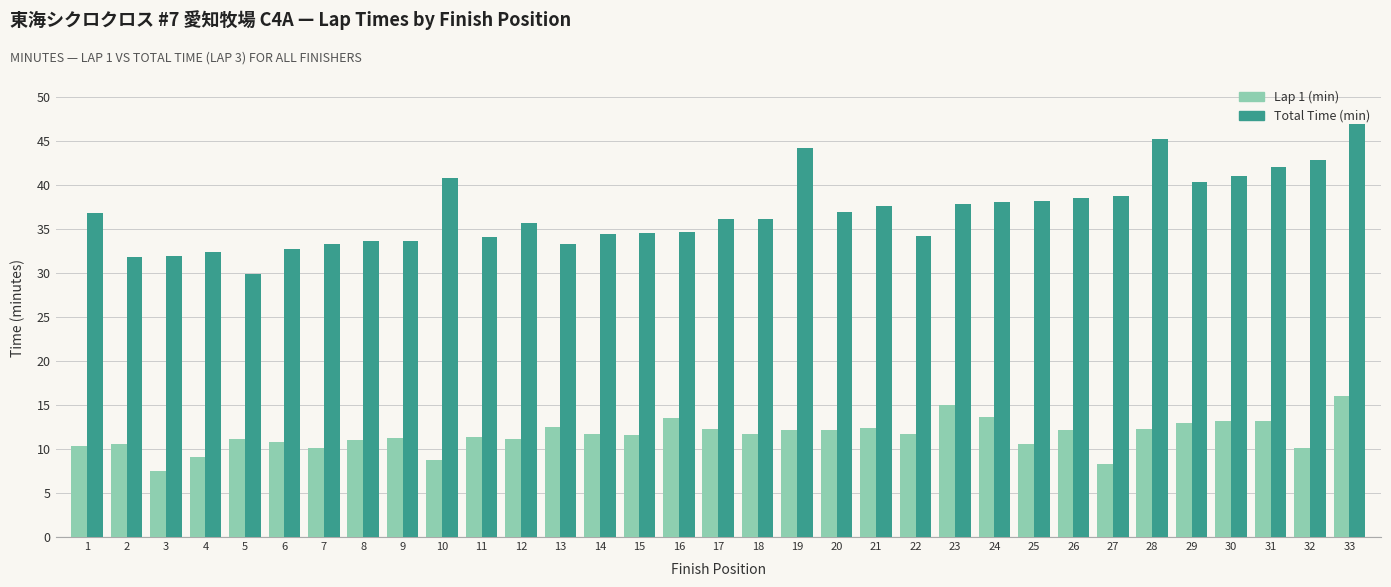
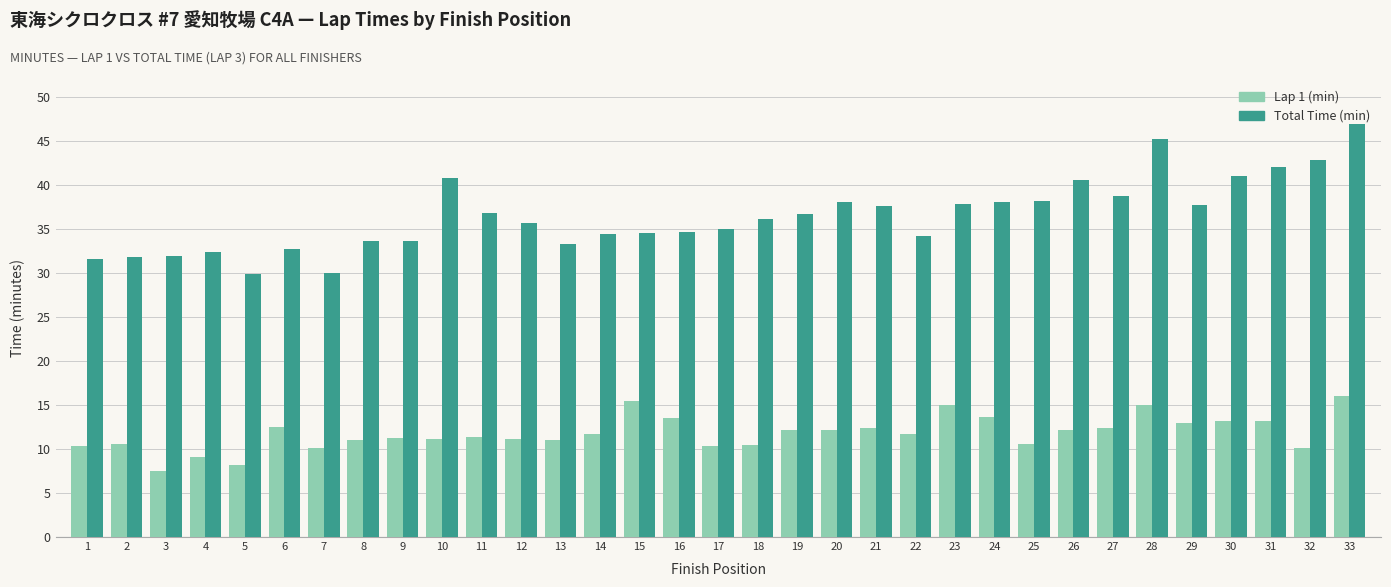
Total Time (min), 1: 37 -> 32
Lap 1 (min), 5: 11 -> 8
Lap 1 (min), 6: 11 -> 13
Total Time (min), 7: 33 -> 30
Lap 1 (min), 10: 9 -> 11
Total Time (min), 11: 34 -> 37
Lap 1 (min), 13: 13 -> 11
Lap 1 (min), 15: 12 -> 16
Lap 1 (min), 17: 12 -> 10
Total Time (min), 17: 36 -> 35
Lap 1 (min), 18: 12 -> 10
Total Time (min), 19: 44 -> 37
Total Time (min), 20: 37 -> 38
Total Time (min), 26: 39 -> 40
Lap 1 (min), 27: 8 -> 12
Lap 1 (min), 28: 12 -> 15
Total Time (min), 29: 40 -> 38
